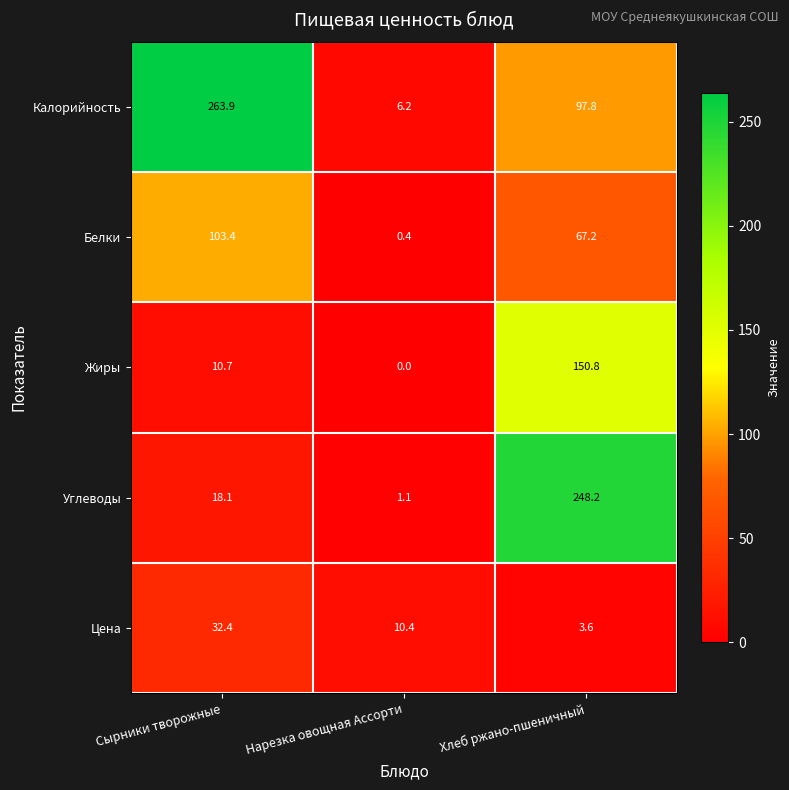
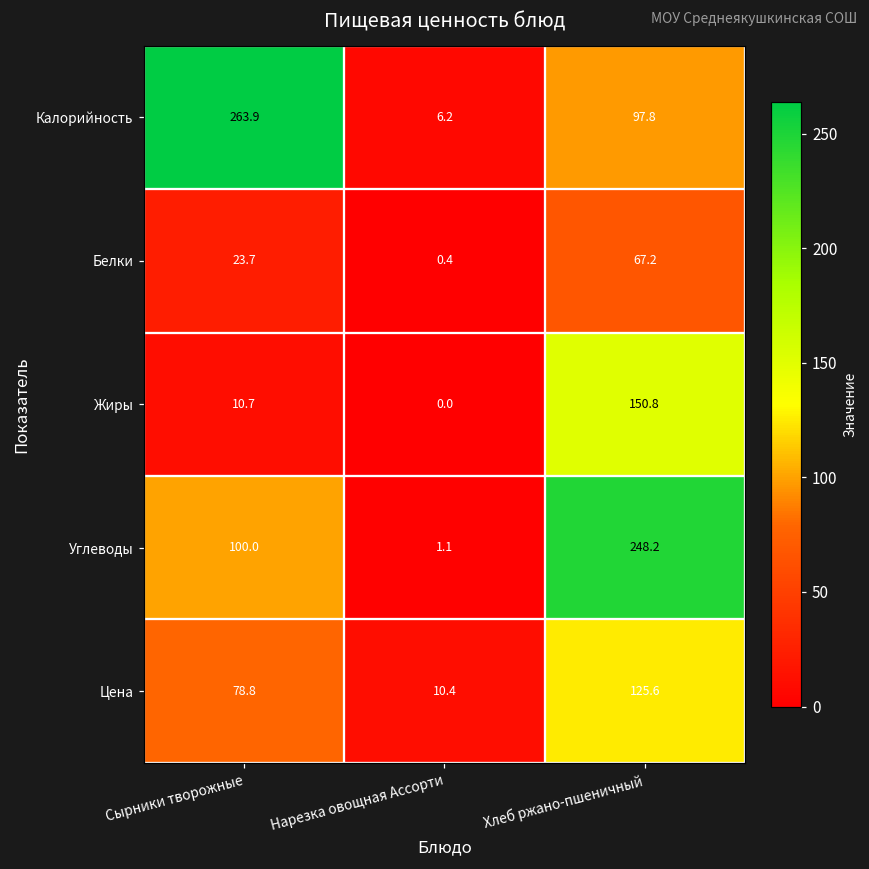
Белки, Сырники творожные: 103.4 -> 23.7
Углеводы, Сырники творожные: 18.1 -> 100.0
Цена, Сырники творожные: 32.4 -> 78.8
Цена, Хлеб ржано-пшеничный: 3.6 -> 125.6
